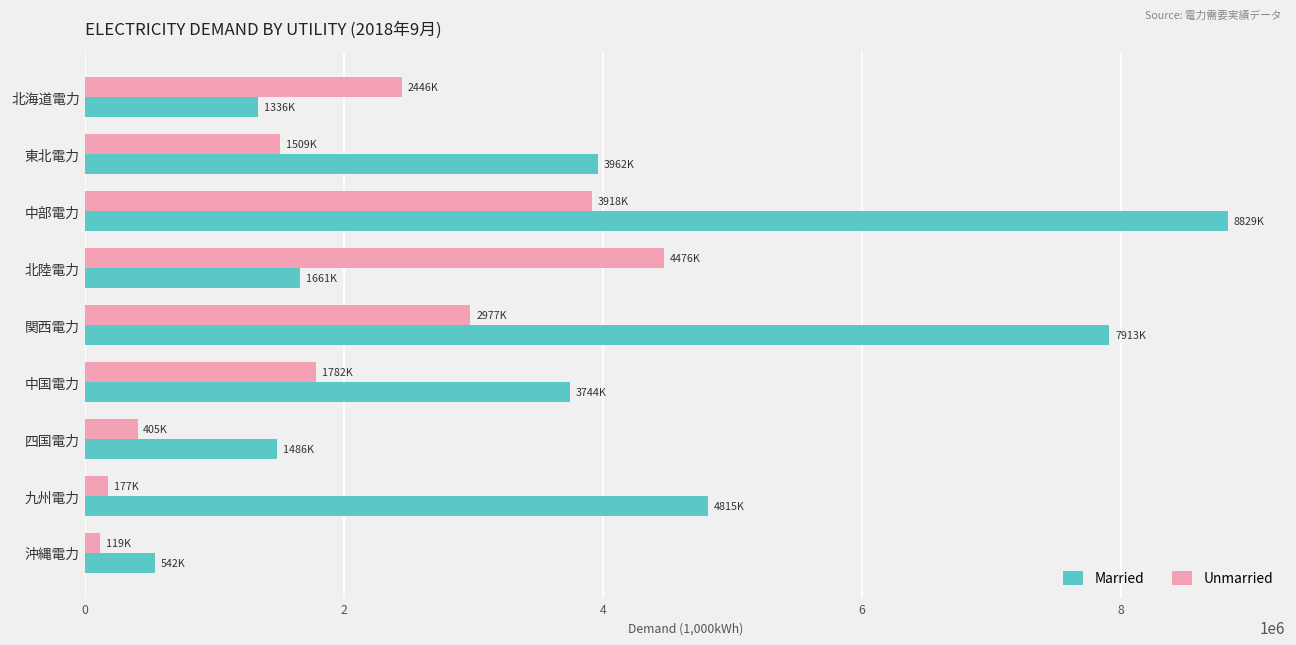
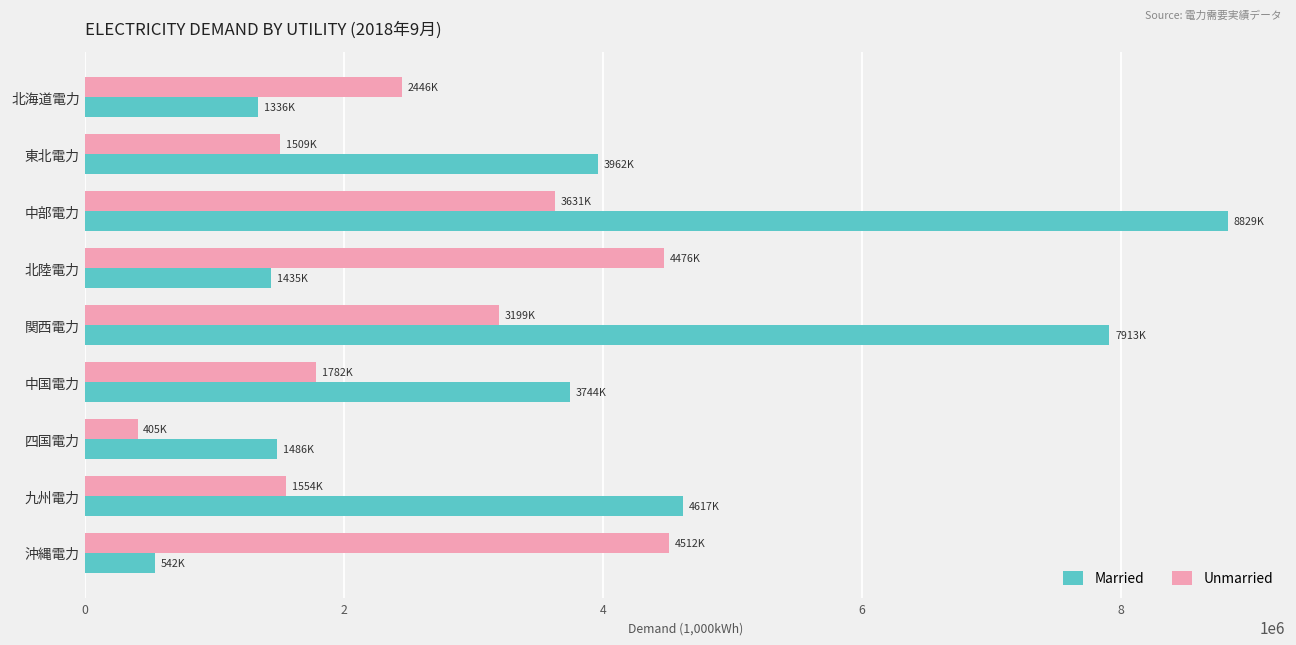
Unmarried, 中部電力: 3918K -> 3631K
Married, 北陸電力: 1661K -> 1435K
Unmarried, 関西電力: 2977K -> 3199K
Unmarried, 九州電力: 177K -> 1554K
Married, 九州電力: 4815K -> 4617K
Unmarried, 沖縄電力: 119K -> 4512K
